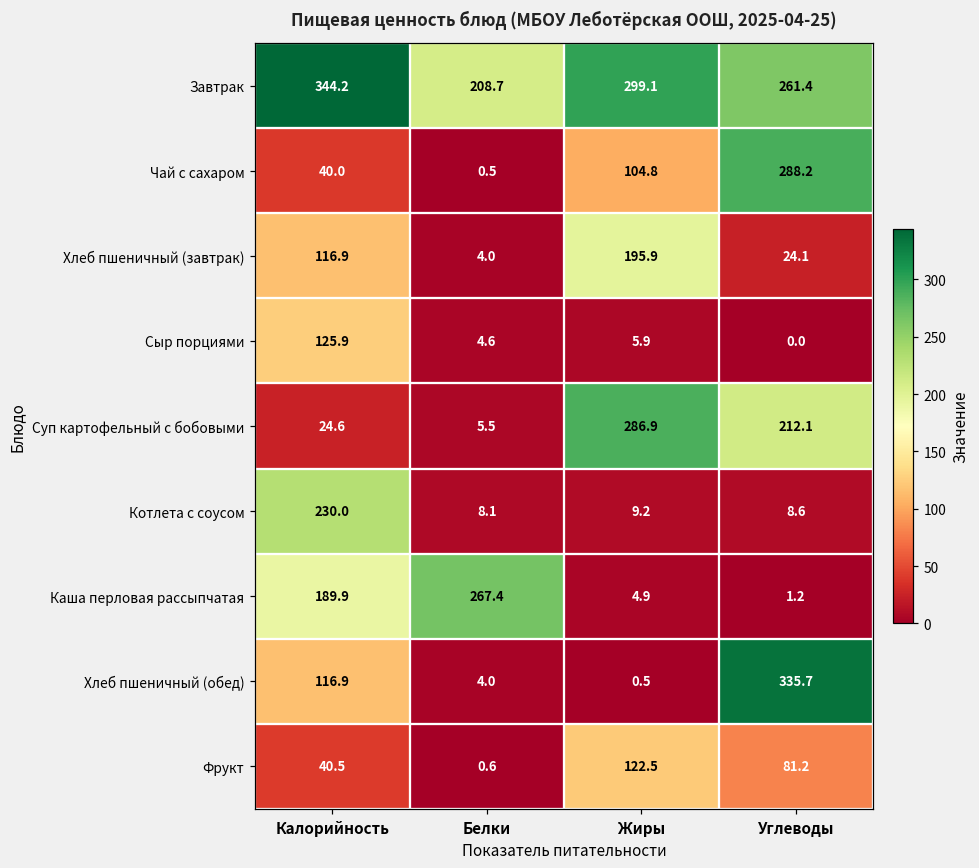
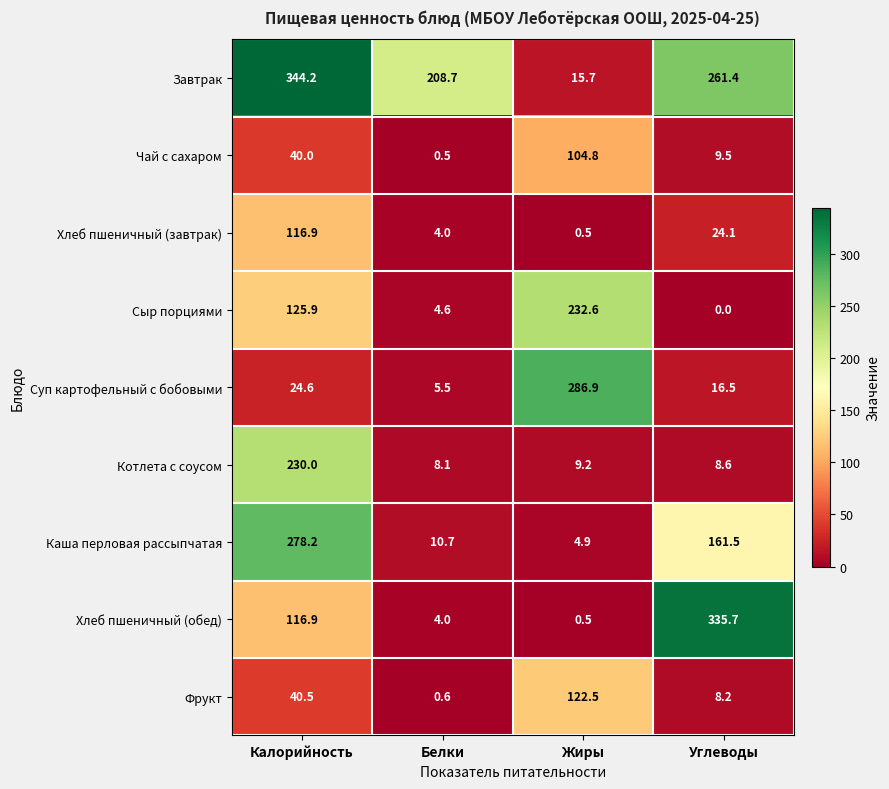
Завтрак, Жиры: 299.1 -> 15.7
Чай с сахаром, Углеводы: 288.2 -> 9.5
Хлеб пшеничный (завтрак), Жиры: 195.9 -> 0.5
Сыр порциями, Жиры: 5.9 -> 232.6
Суп картофельный с бобовыми, Углеводы: 212.1 -> 16.5
Каша перловая рассыпчатая, Калорийность: 189.9 -> 278.2
Каша перловая рассыпчатая, Белки: 267.4 -> 10.7
Каша перловая рассыпчатая, Углеводы: 1.2 -> 161.5
Фрукт, Углеводы: 81.2 -> 8.2
